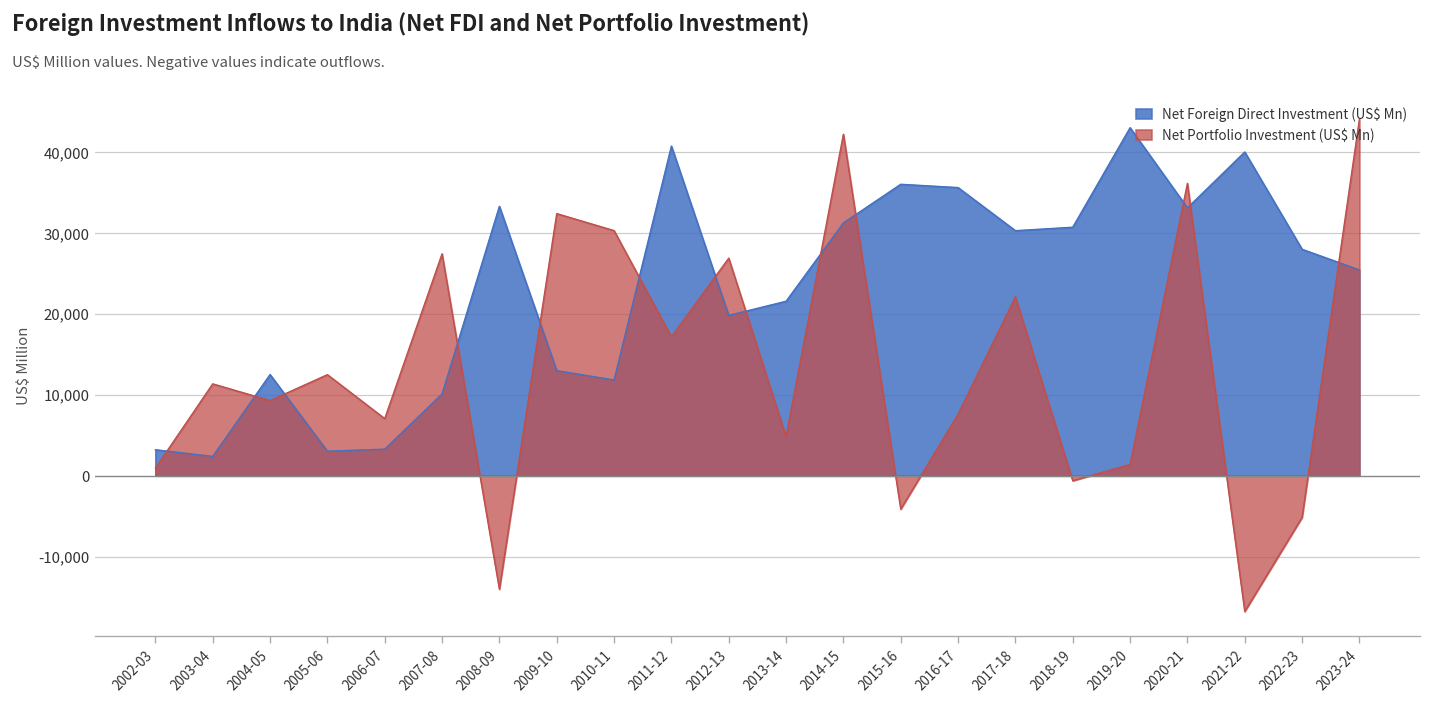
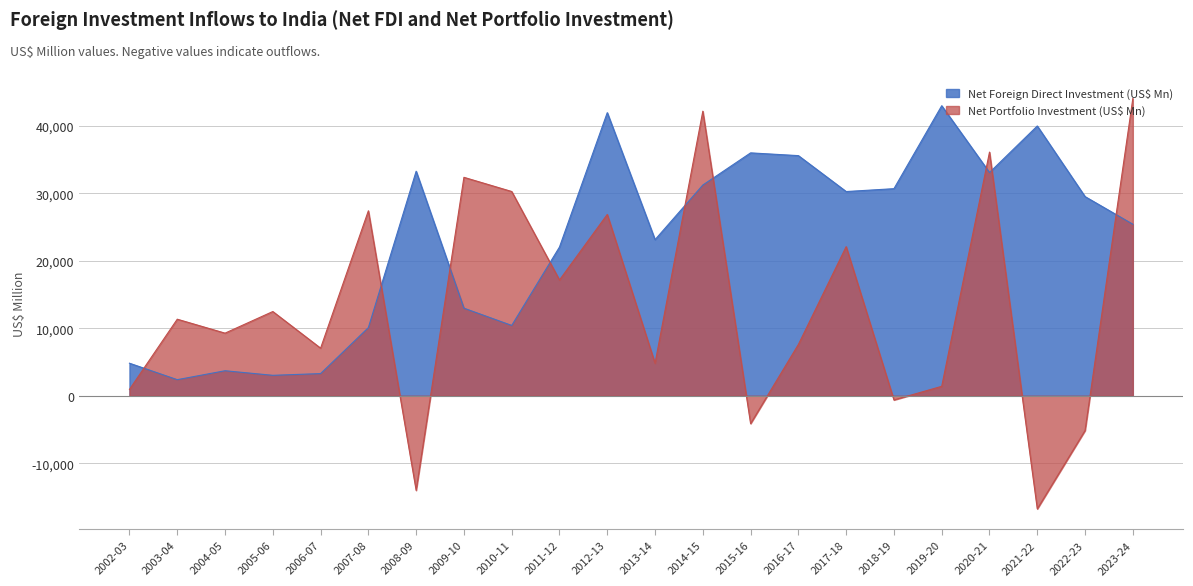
Net Foreign Direct Investment (US$ Mn), 2002-03: 3,000 -> 5,000
Net Foreign Direct Investment (US$ Mn), 2004-05: 13,000 -> 4,000
Net Foreign Direct Investment (US$ Mn), 2010-11: 12,000 -> 10,000
Net Foreign Direct Investment (US$ Mn), 2011-12: 41,000 -> 22,000
Net Foreign Direct Investment (US$ Mn), 2012-13: 20,000 -> 42,000
Net Foreign Direct Investment (US$ Mn), 2013-14: 22,000 -> 23,000
Net Foreign Direct Investment (US$ Mn), 2022-23: 28,000 -> 30,000
